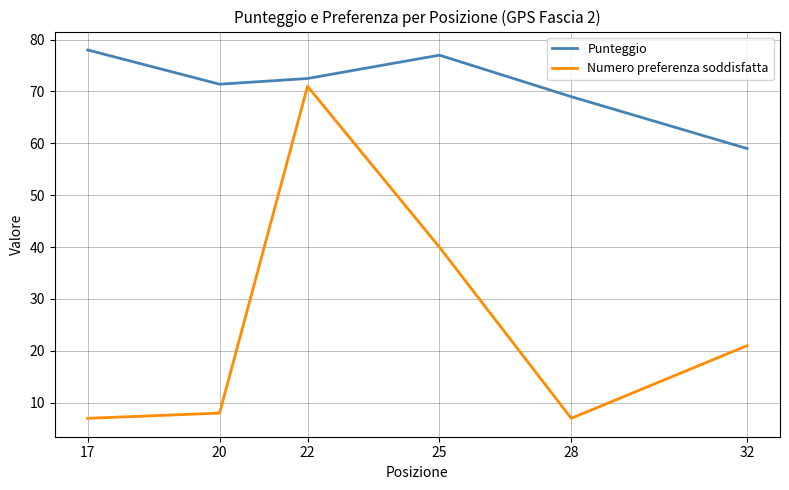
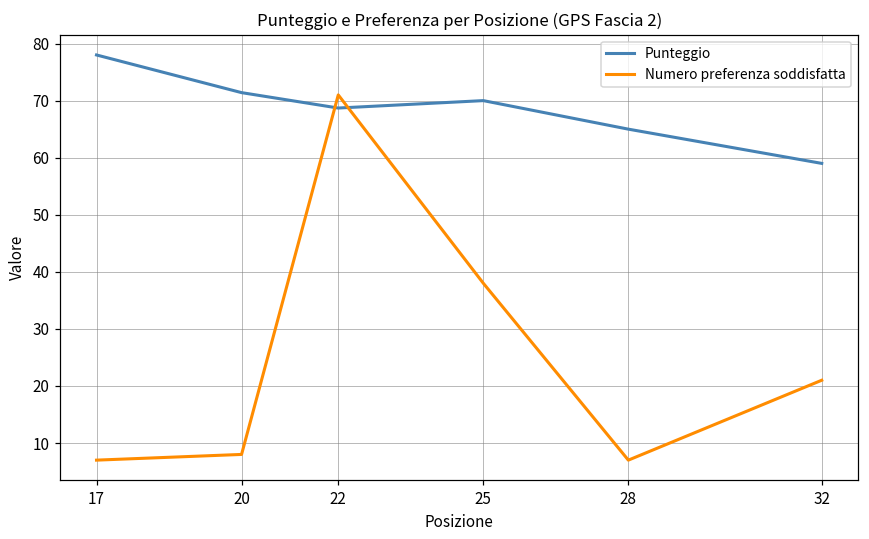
Punteggio, 22: 73 -> 69
Punteggio, 25: 77 -> 70
Numero preferenza soddisfatta, 25: 40 -> 38
Punteggio, 28: 69 -> 65
